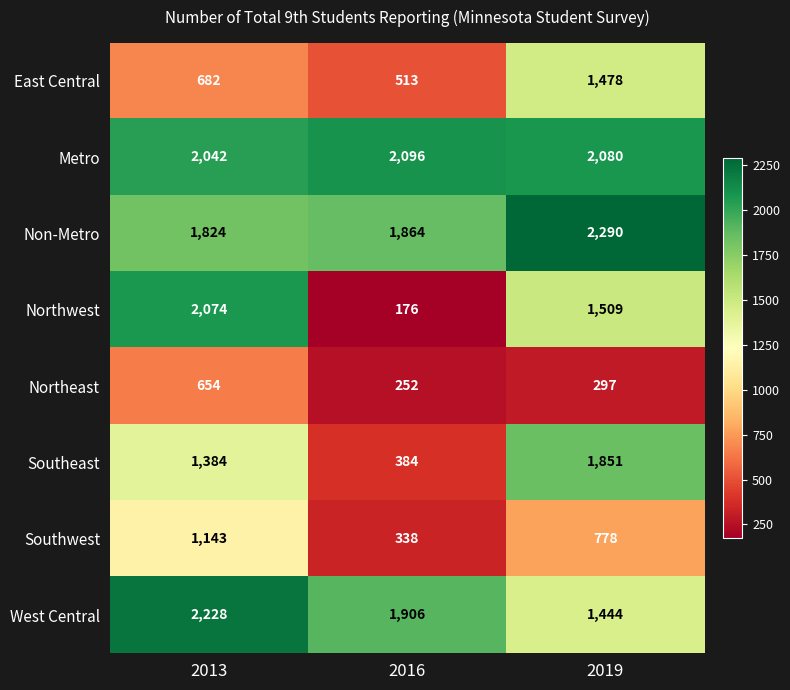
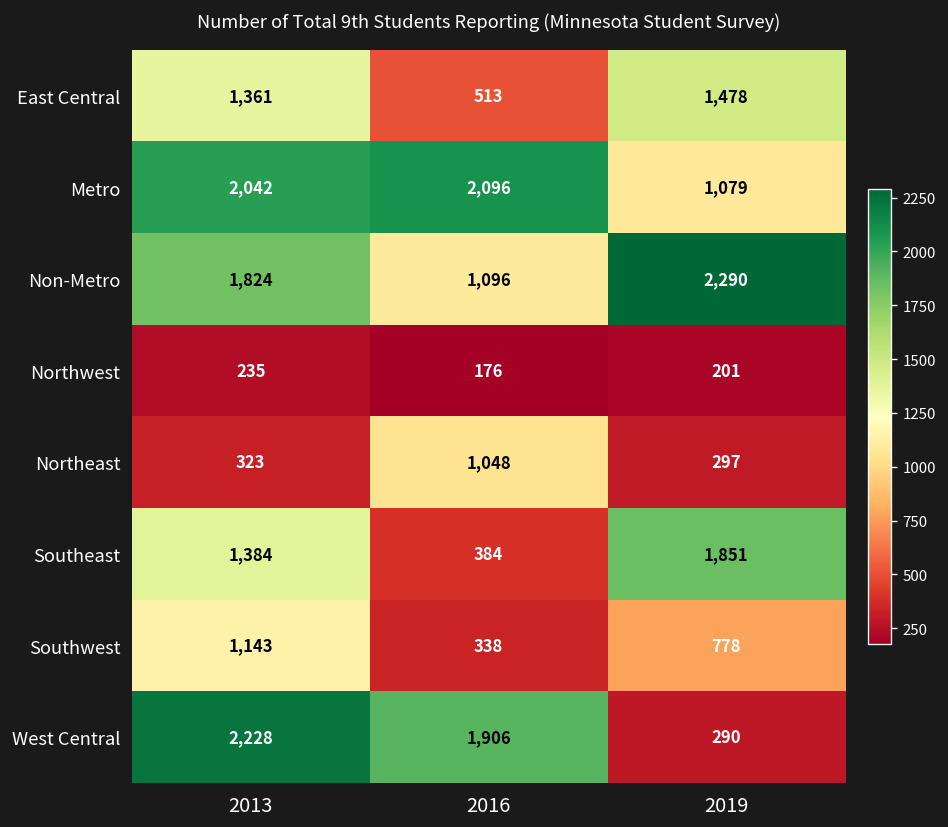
East Central, 2013: 682 -> 1,361
Metro, 2019: 2,080 -> 1,079
Non-Metro, 2016: 1,864 -> 1,096
Northwest, 2013: 2,074 -> 235
Northwest, 2019: 1,509 -> 201
Northeast, 2013: 654 -> 323
Northeast, 2016: 252 -> 1,048
West Central, 2019: 1,444 -> 290
